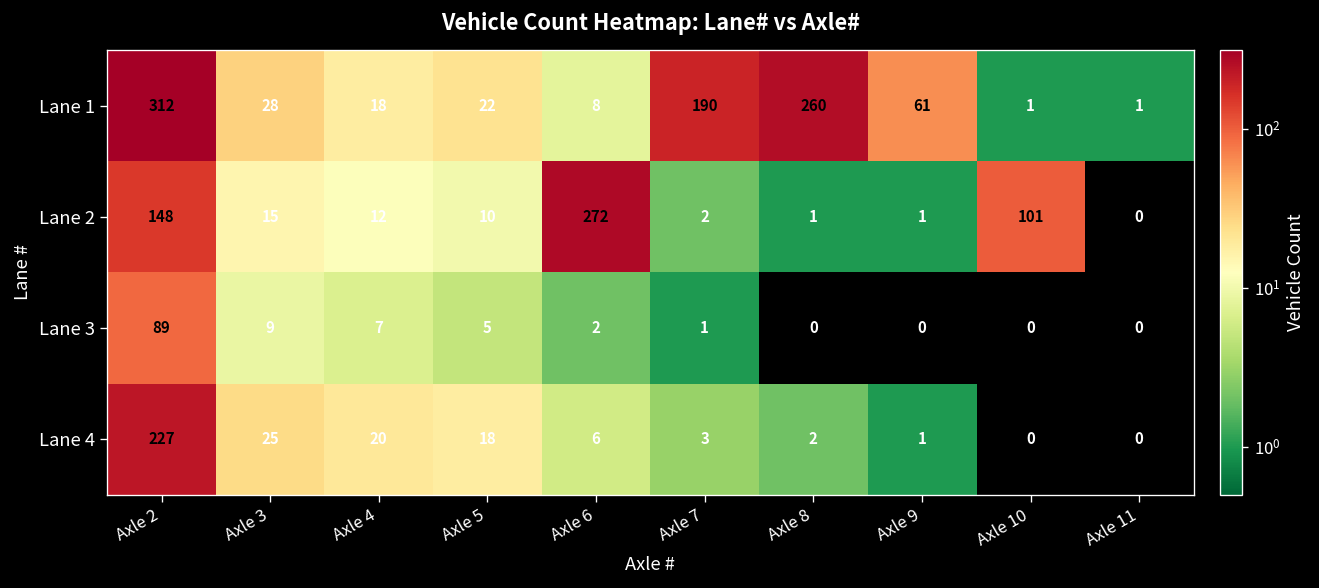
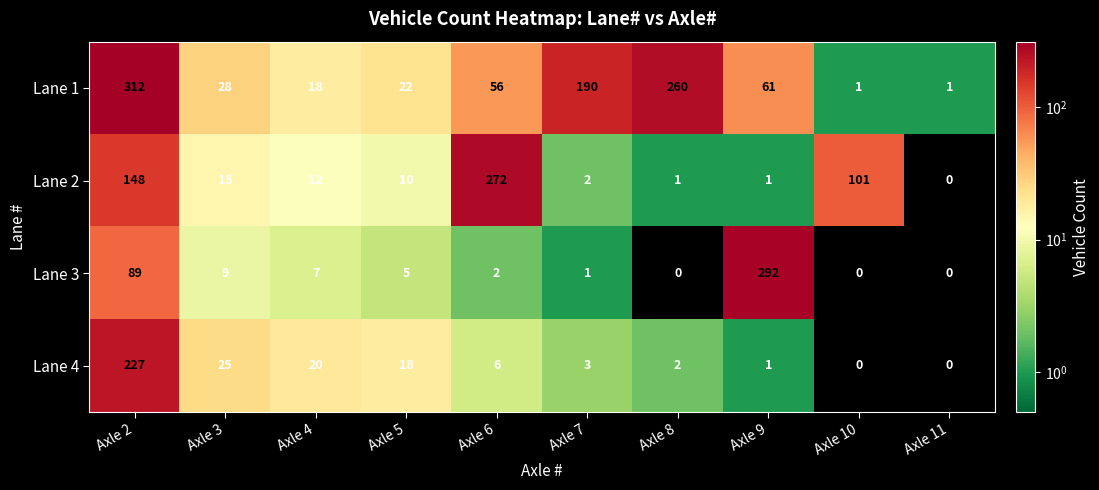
Lane 1, Axle 6: 8 -> 56
Lane 3, Axle 9: 0 -> 292
